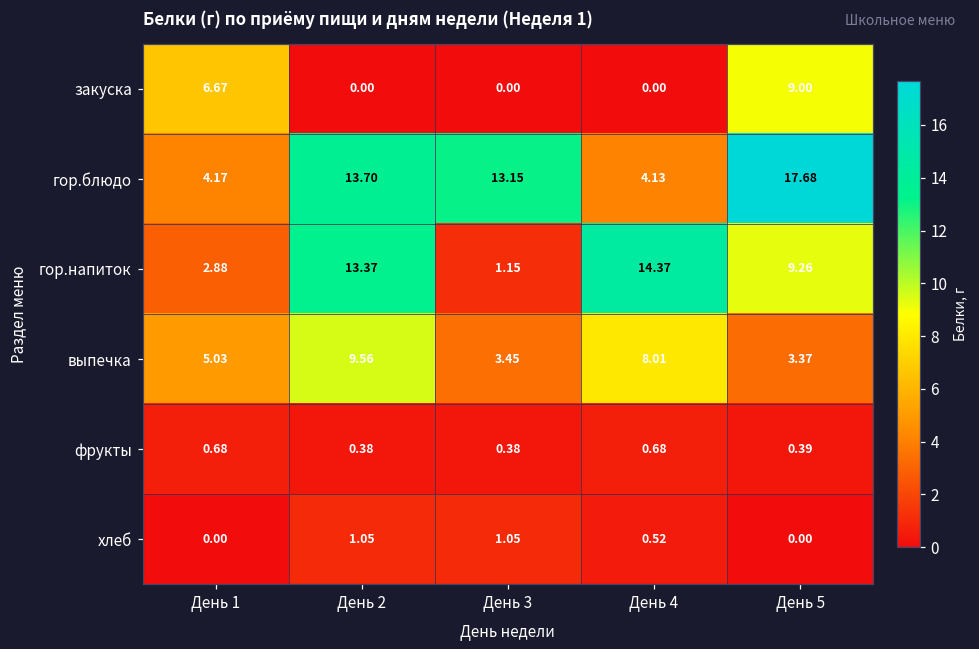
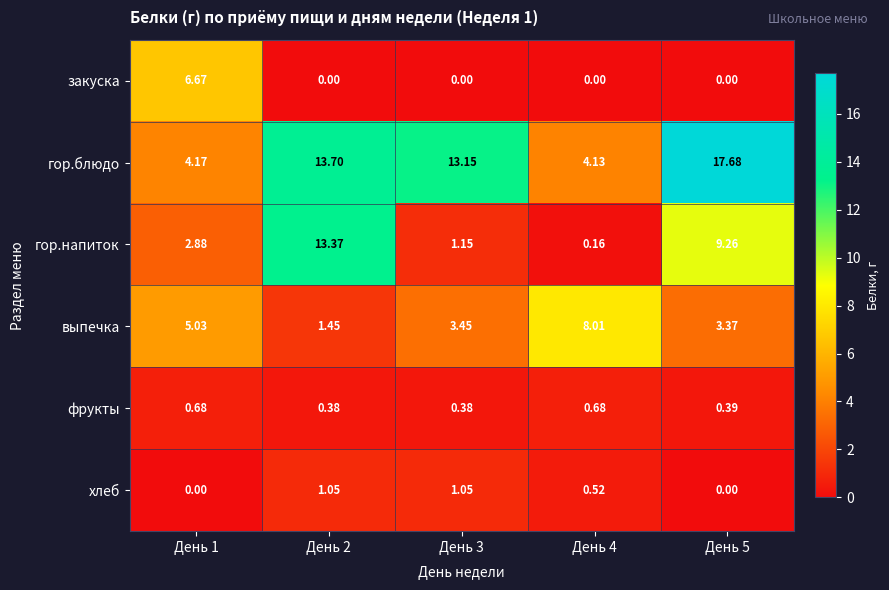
закуска, День 5: 9.00 -> 0.00
гор.напиток, День 4: 14.37 -> 0.16
выпечка, День 2: 9.56 -> 1.45
